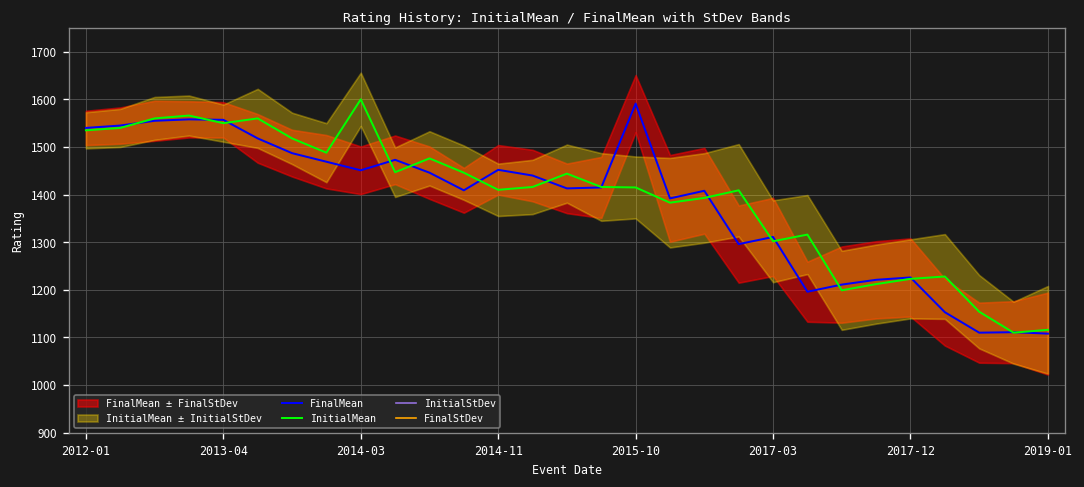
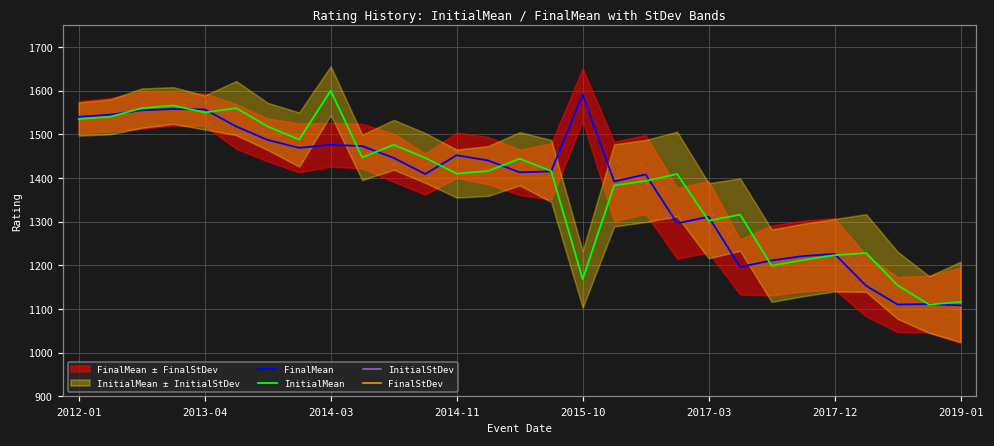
FinalMean, 2014-03: 1450 -> 1480
InitialMean, 2015-10: 1420 -> 1170
